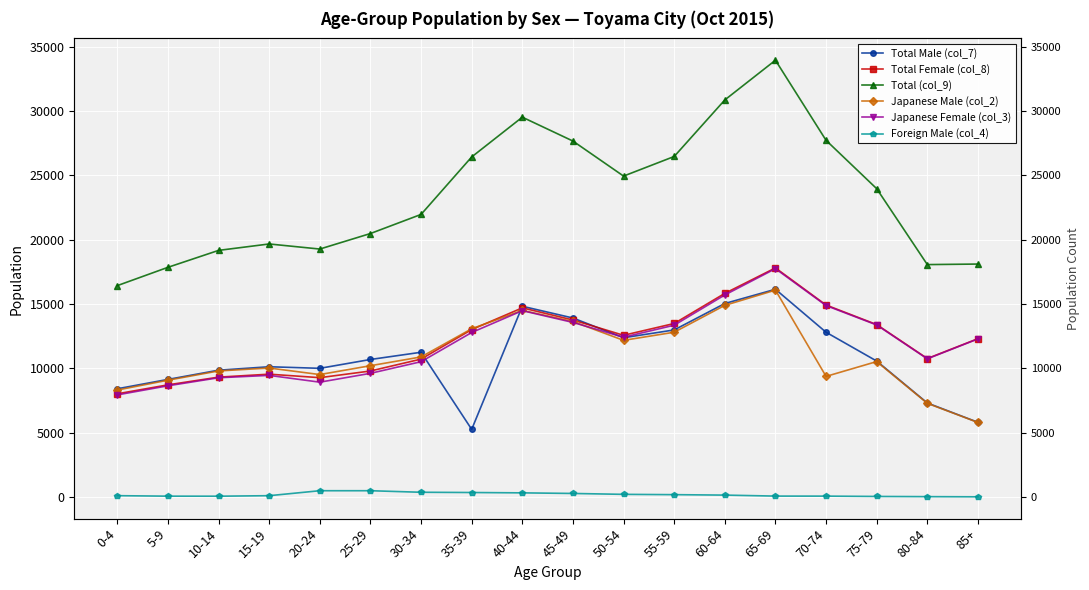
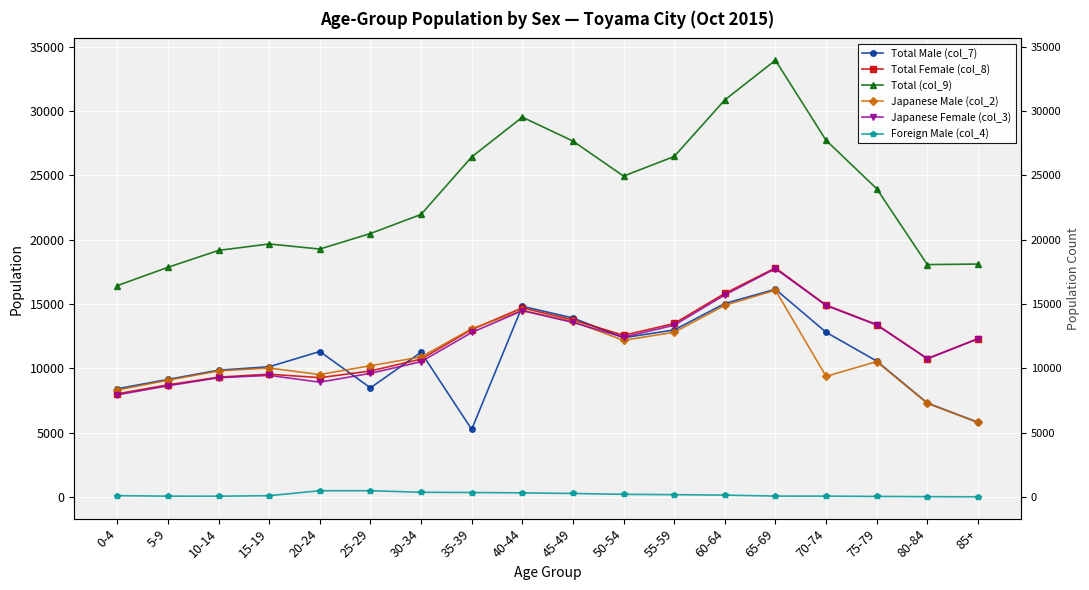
Total Male (col_7), 20-24: 10000 -> 11300
Total Male (col_7), 25-29: 10700 -> 8500
